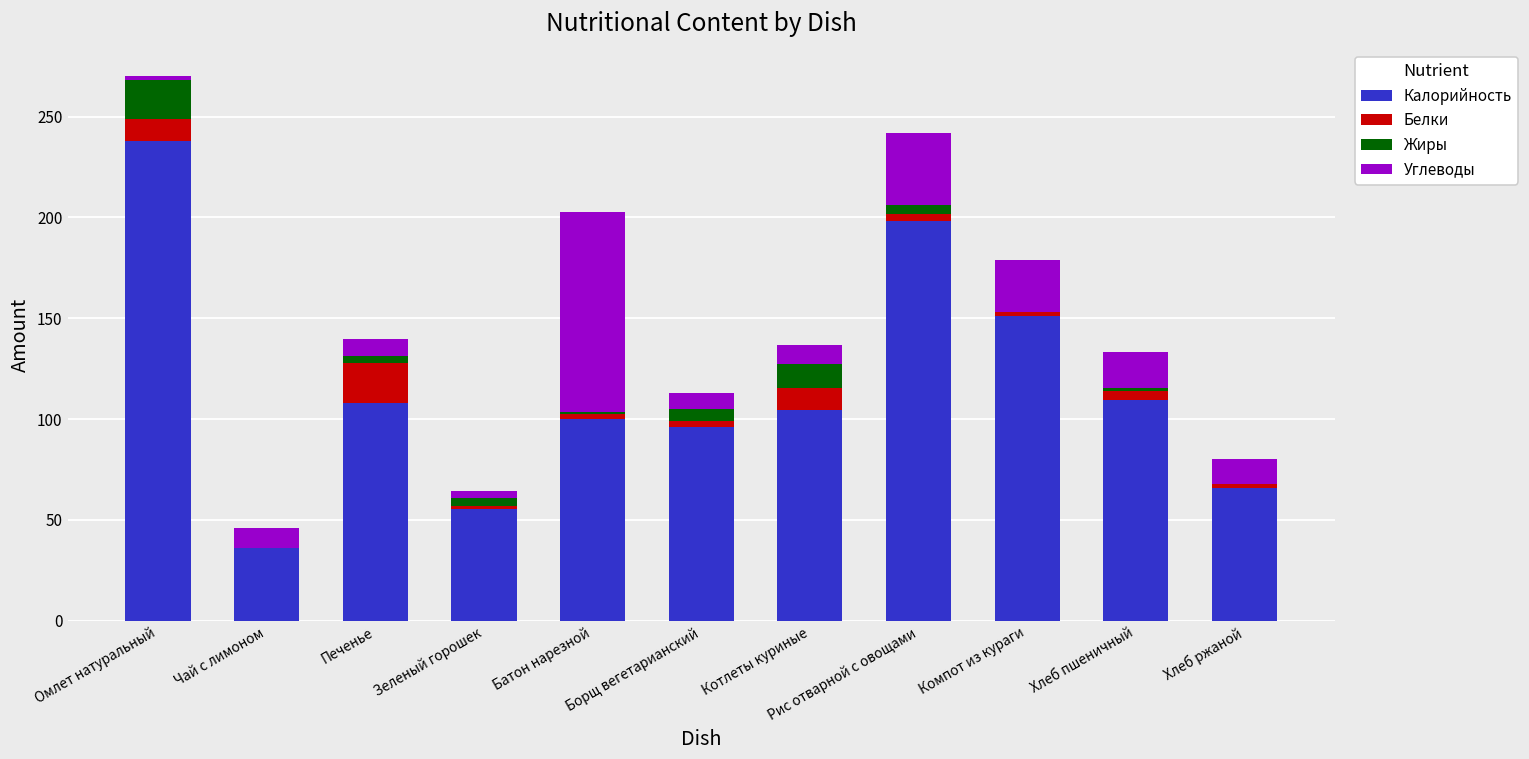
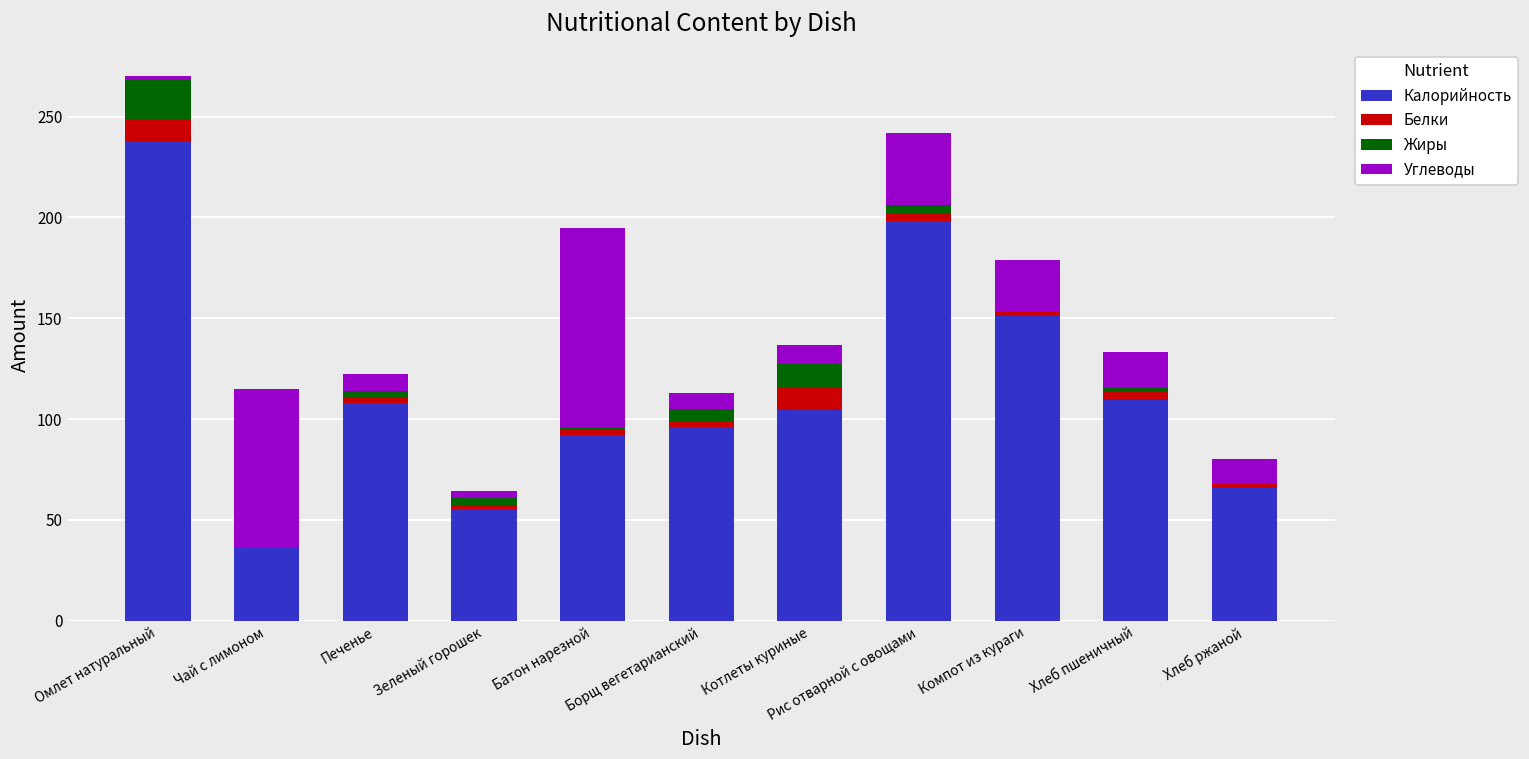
Углеводы, Чай с лимоном: 10 -> 79
Белки, Печенье: 20 -> 2
Калорийность, Батон нарезной: 100 -> 92
